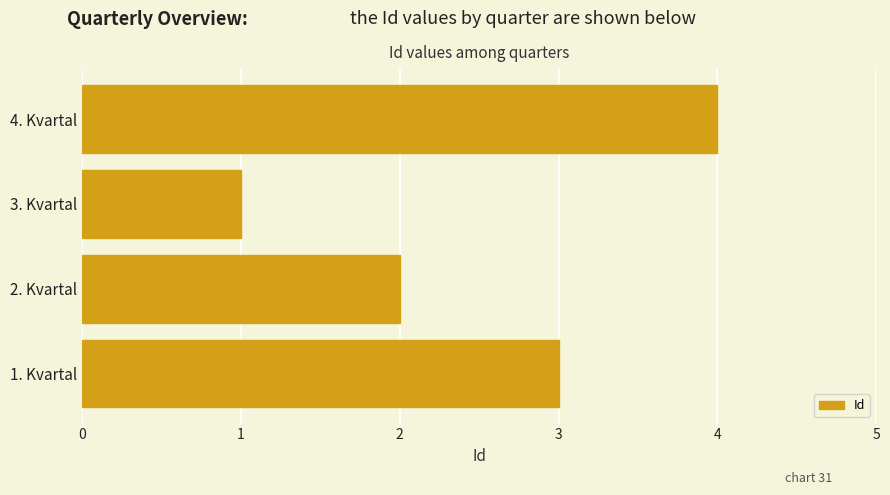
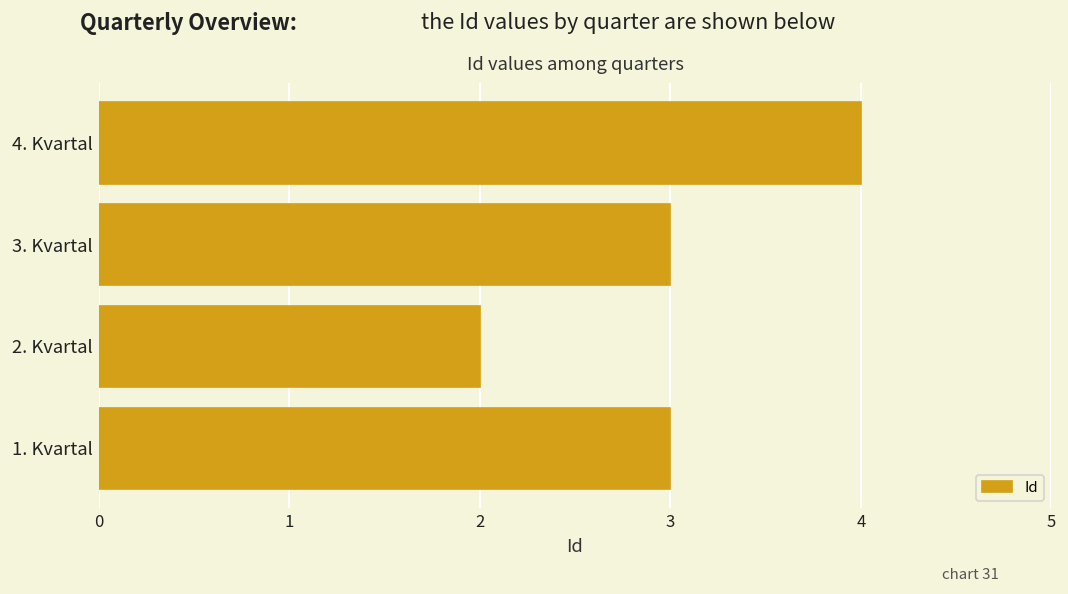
3. Kvartal: 1 -> 3
